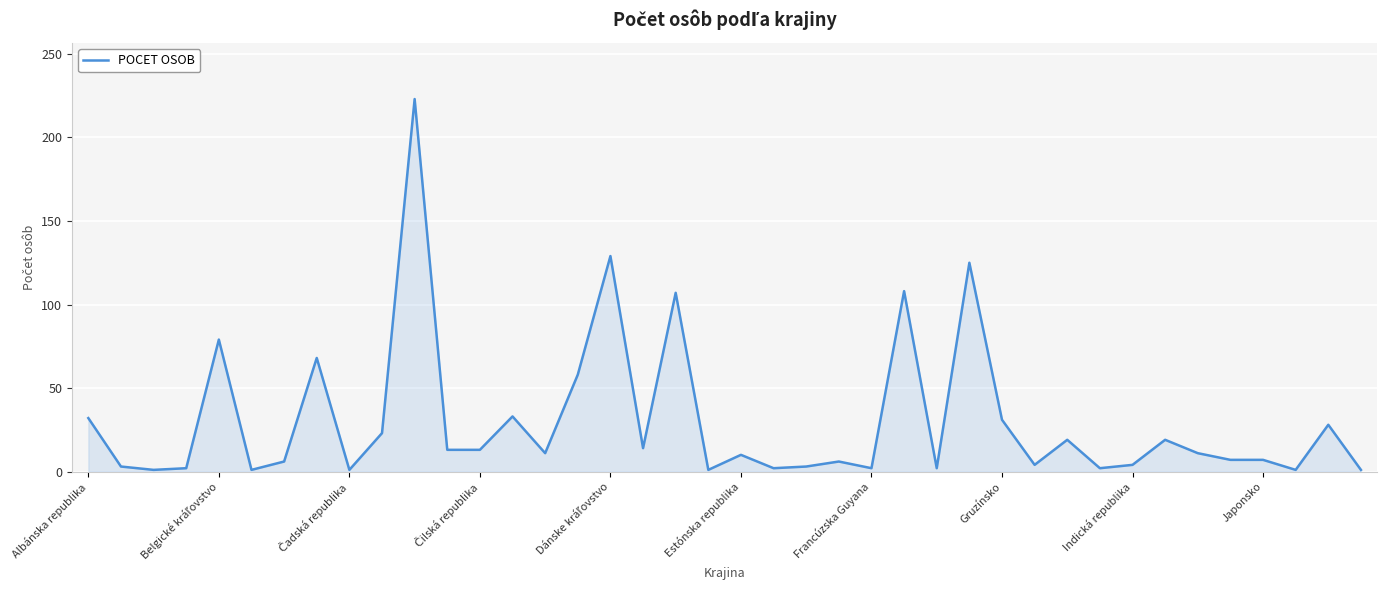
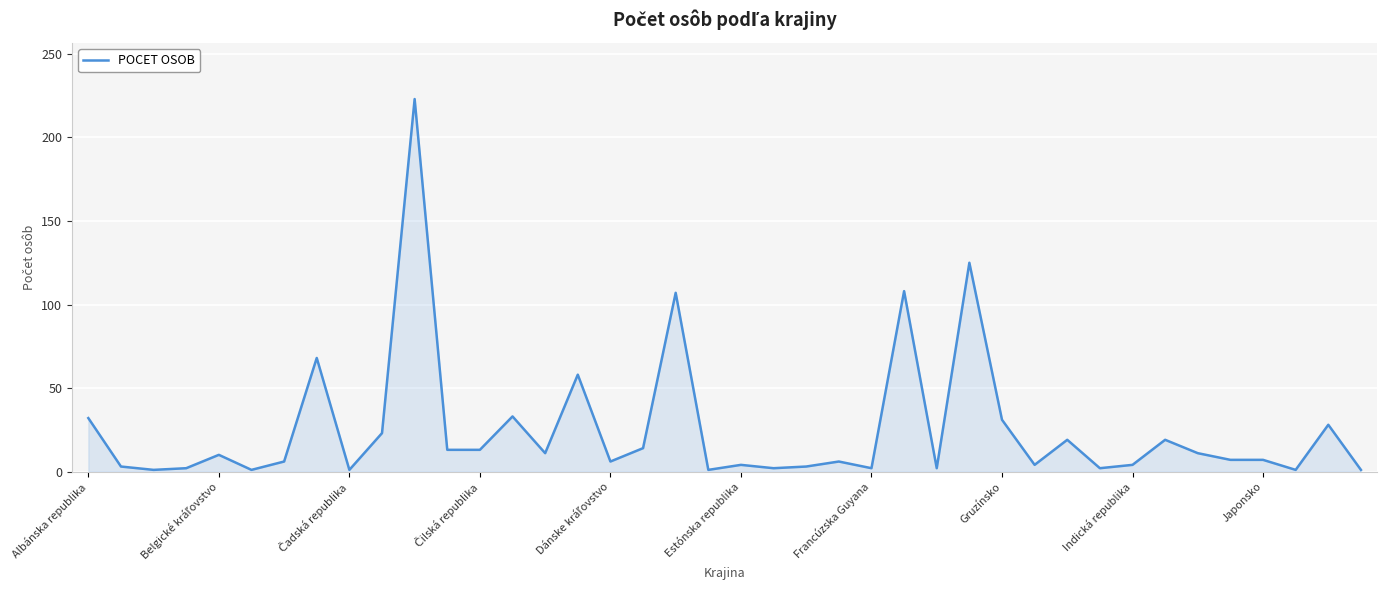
Belgické kráľovstvo: 79 -> 10
Dánske kráľovstvo: 129 -> 6
Estónska republika: 10 -> 4
